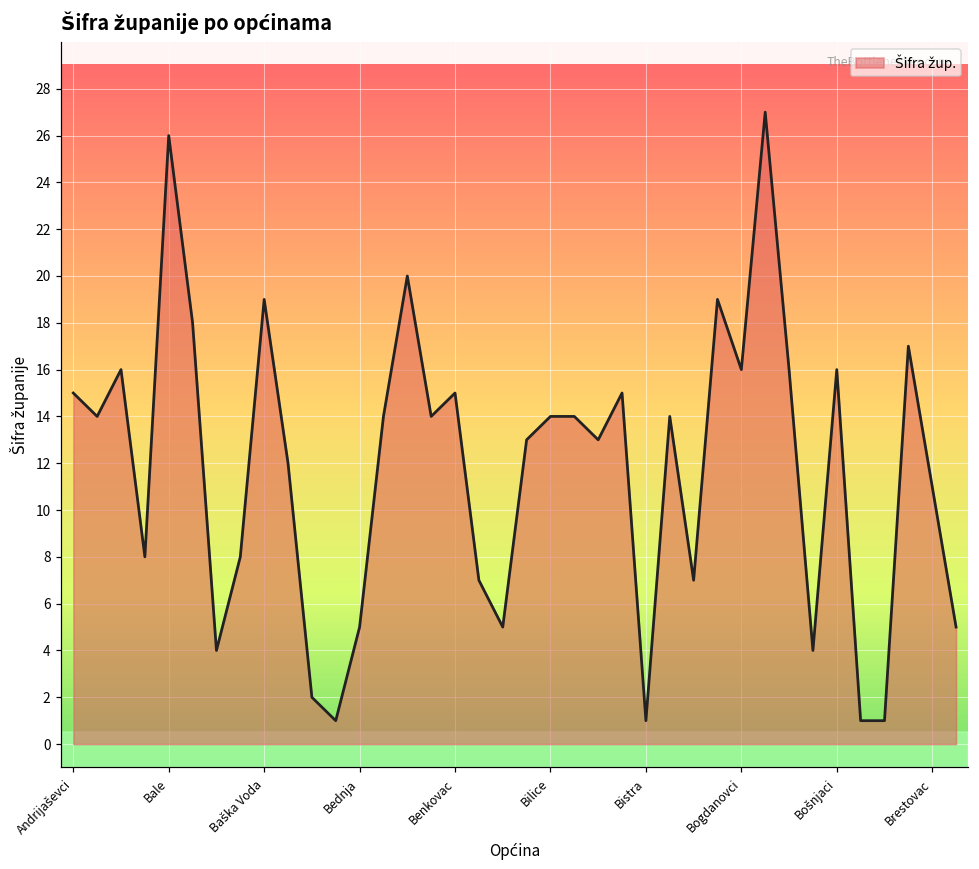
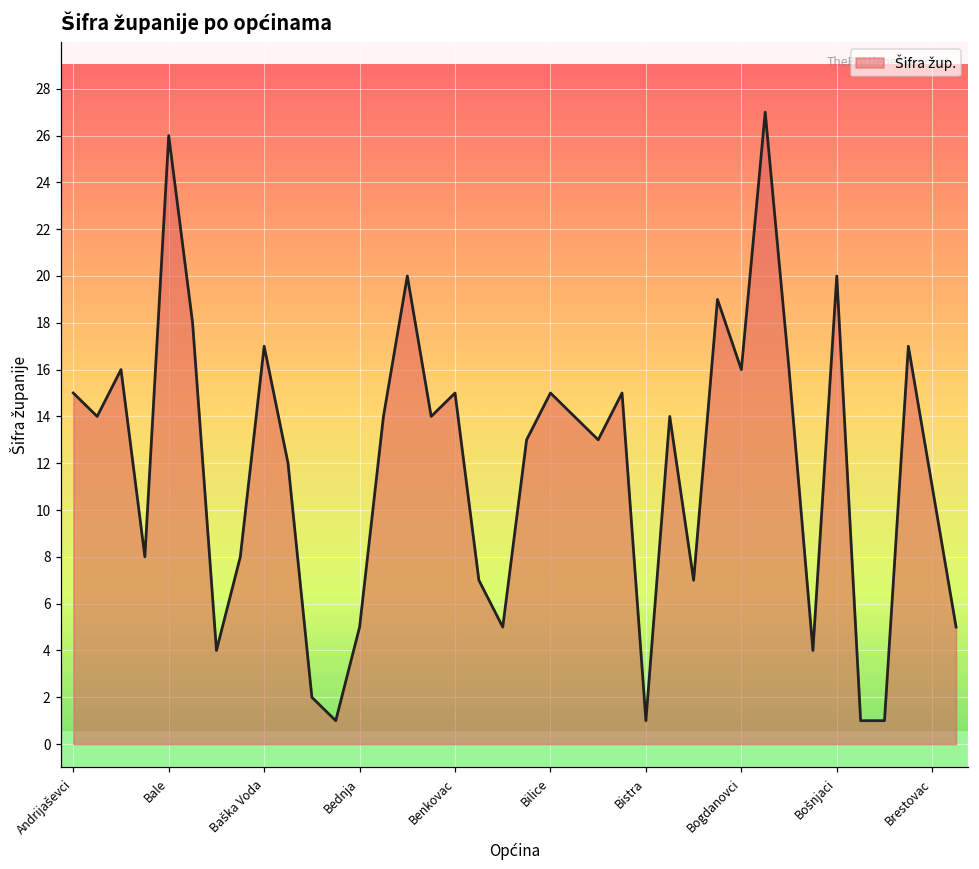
Baška Voda: 19 -> 17
Bilice: 14 -> 15
Bošnjaci: 16 -> 20
